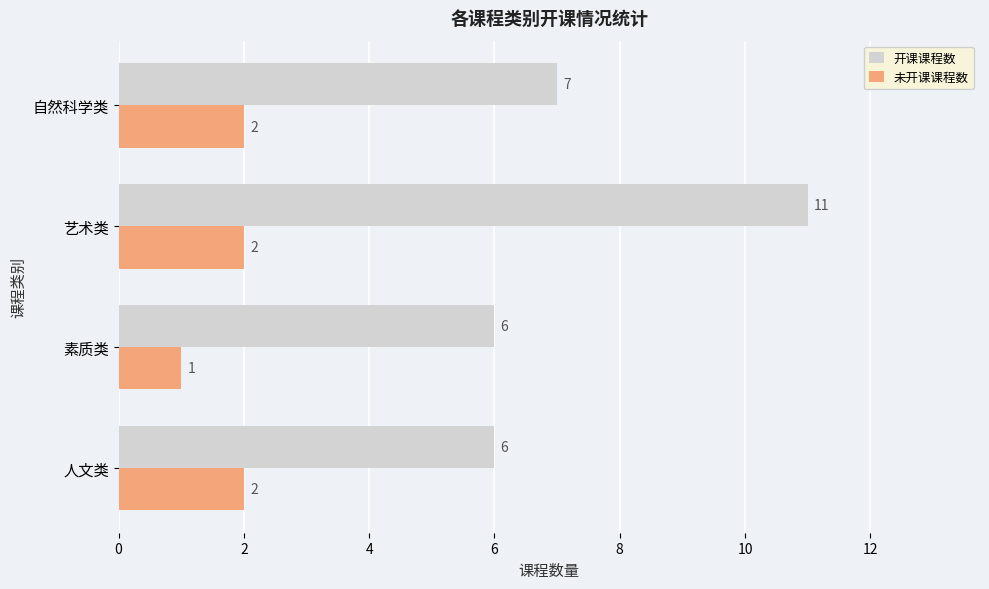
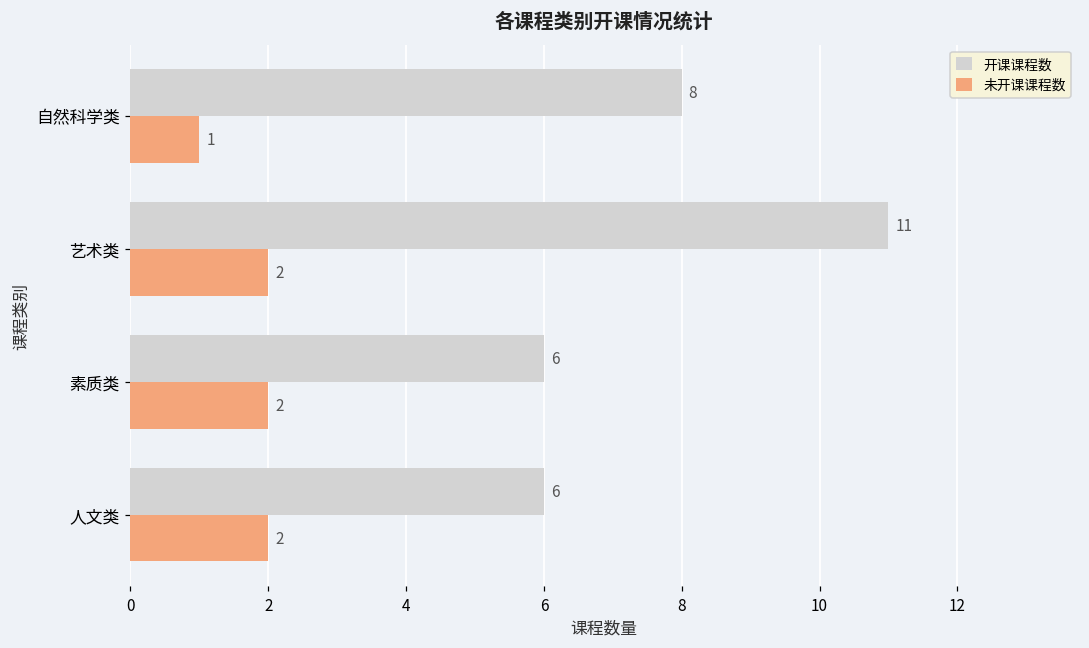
开课课程数, 自然科学类: 7 -> 8
未开课课程数, 自然科学类: 2 -> 1
未开课课程数, 素质类: 1 -> 2
